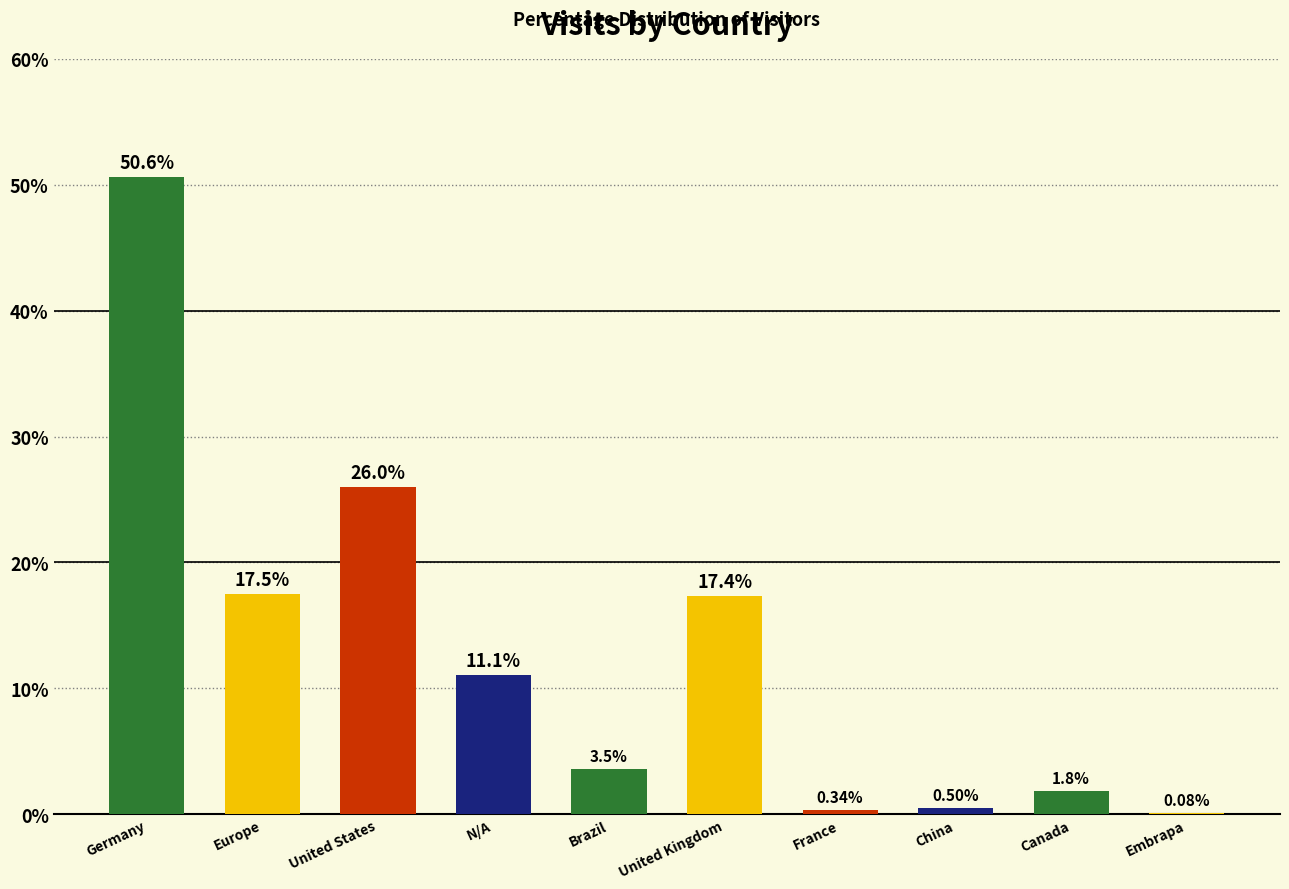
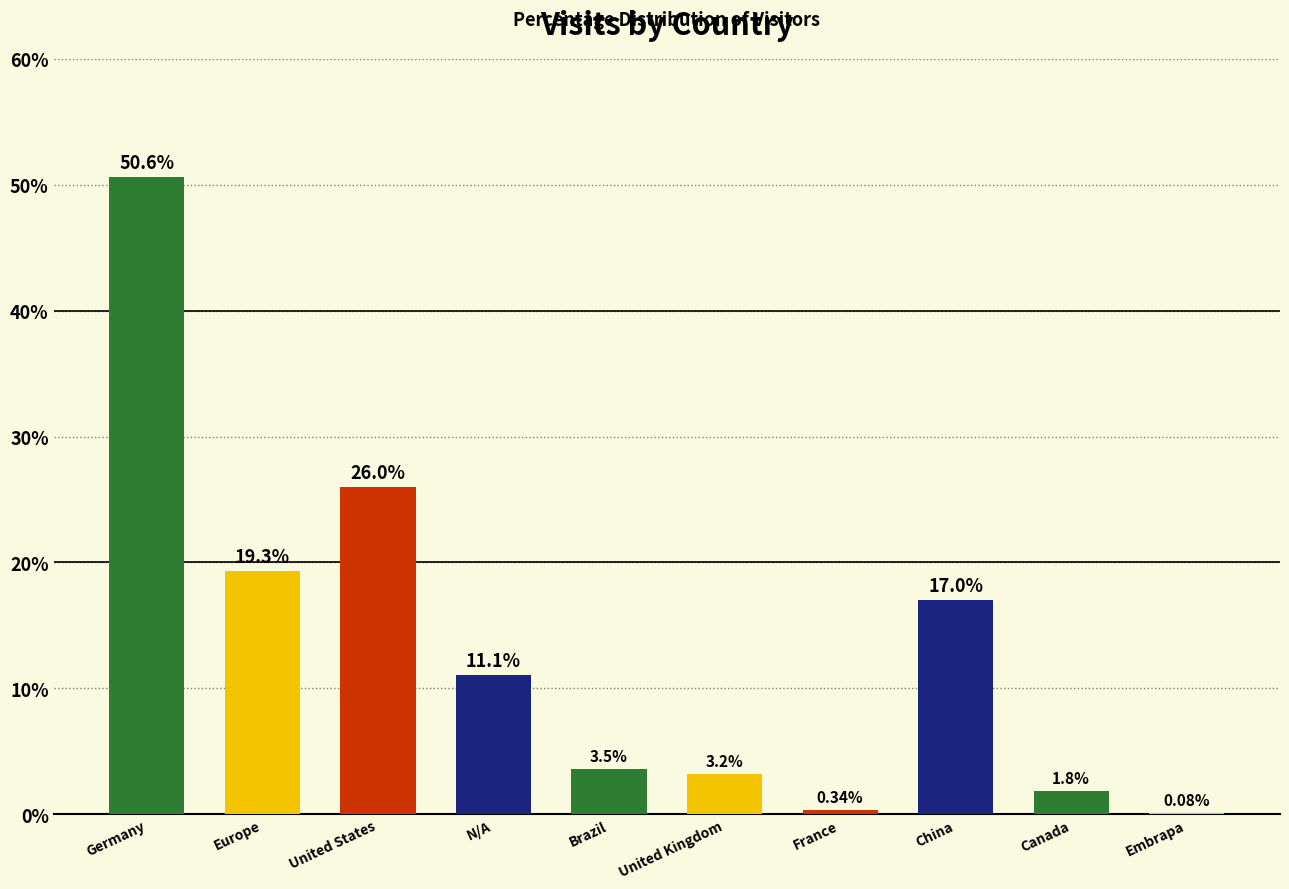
Europe: 17.5% -> 19.3%
United Kingdom: 17.4% -> 3.2%
China: 0.50% -> 17.0%
